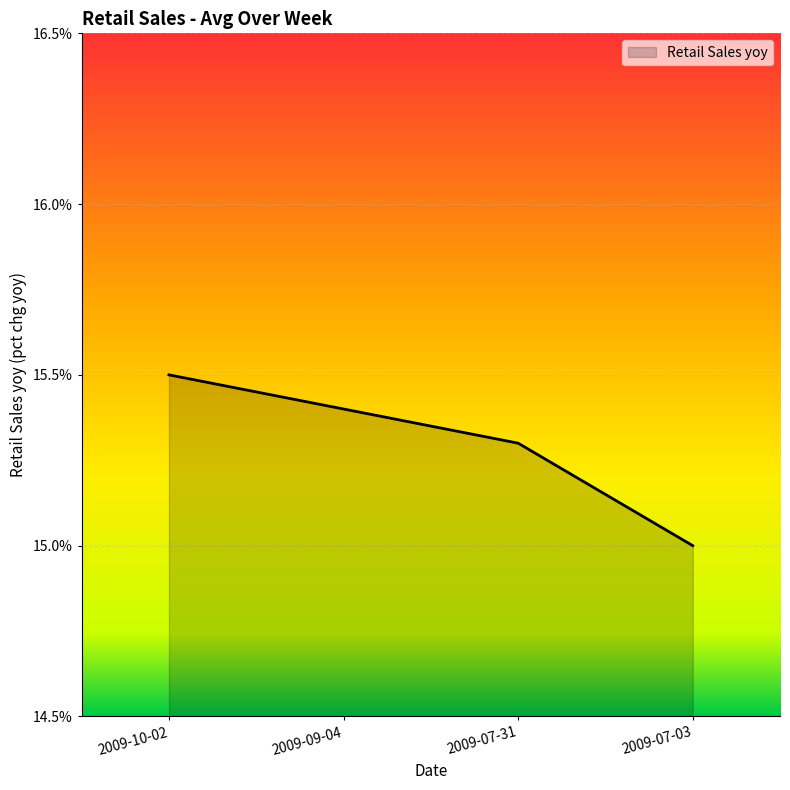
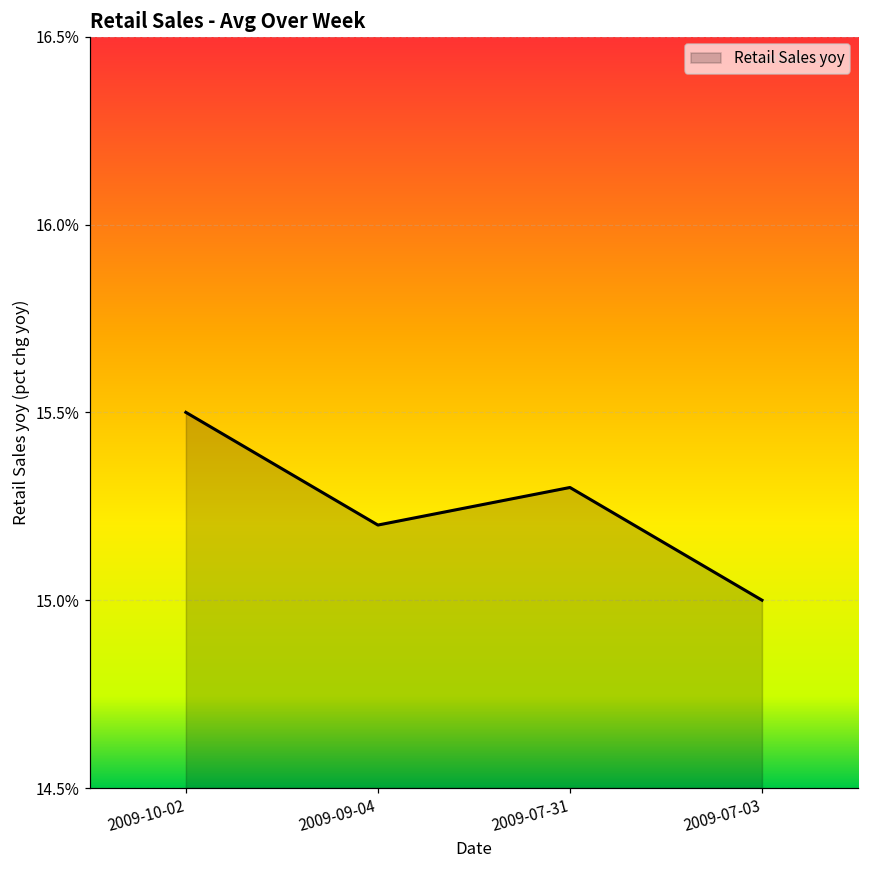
2009-09-04: 15.4% -> 15.2%
